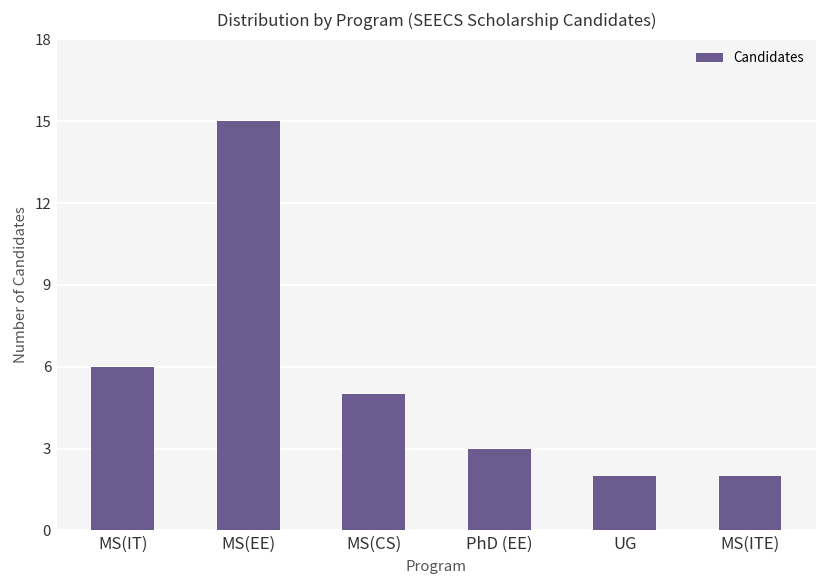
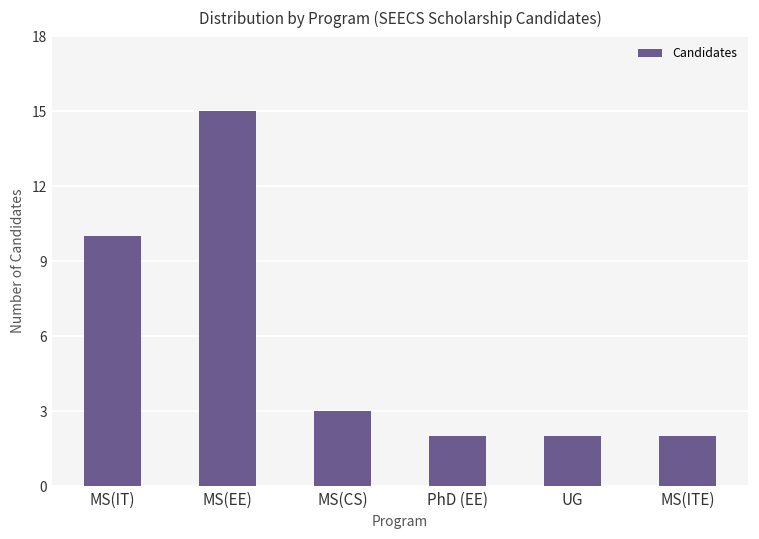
MS(IT): 6 -> 10
MS(CS): 5 -> 3
PhD (EE): 3 -> 2
